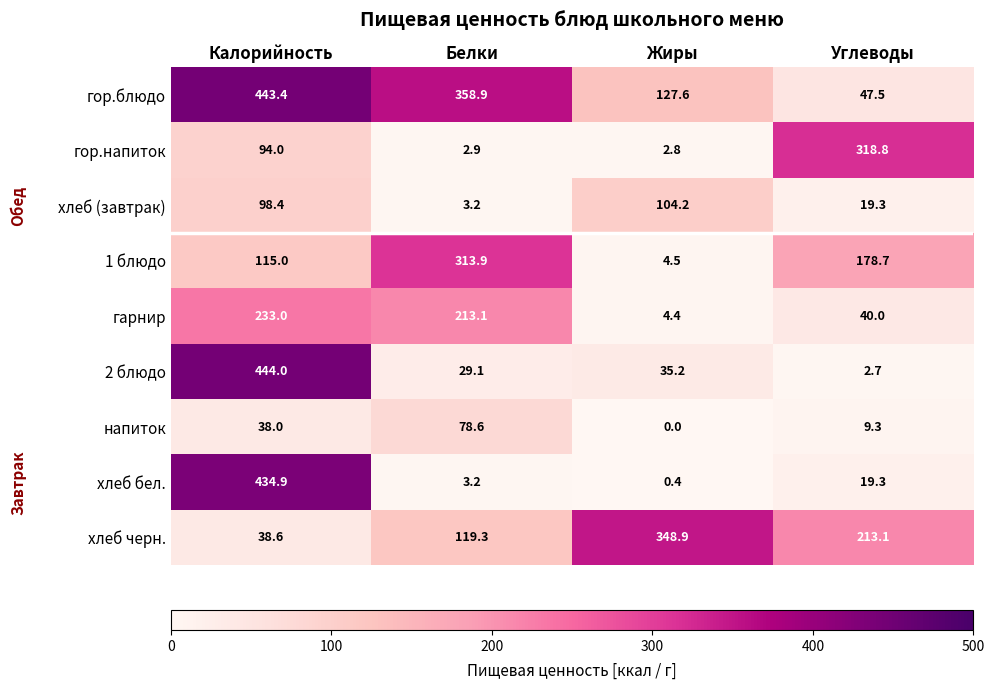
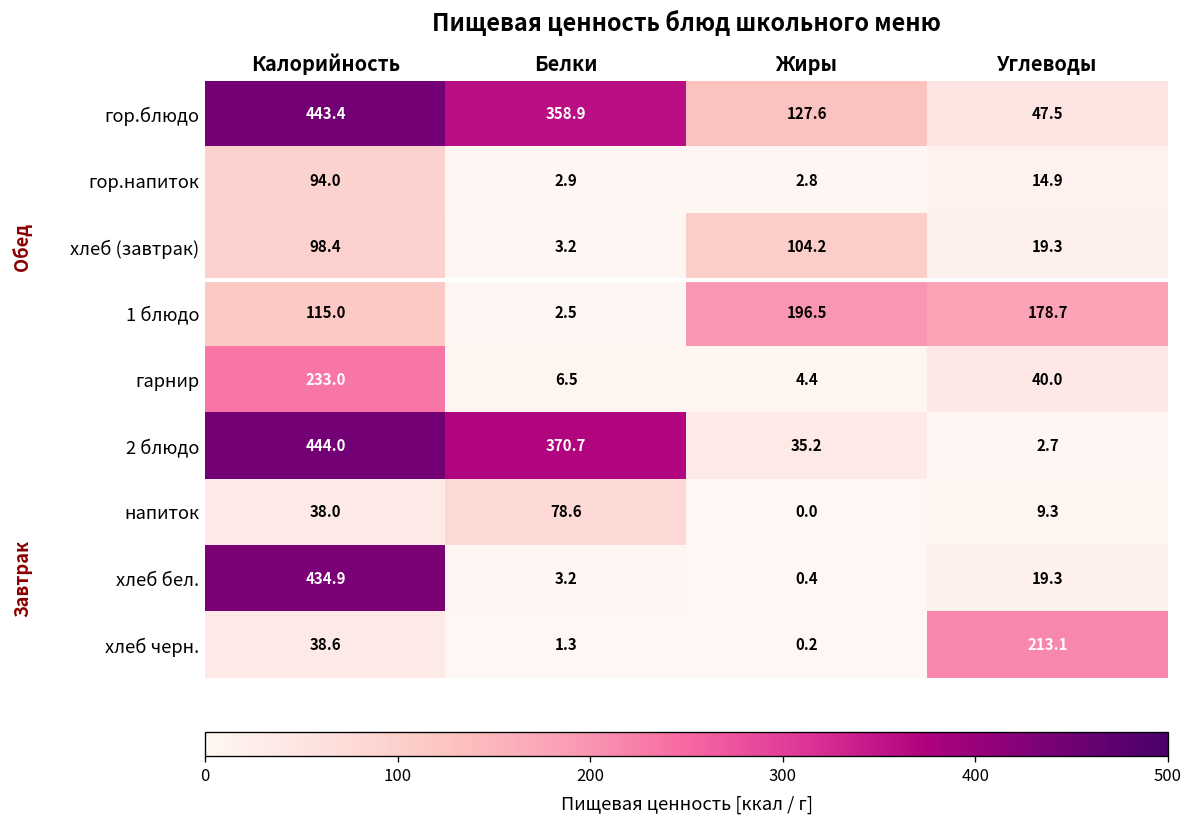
гор.напиток, Углеводы: 318.8 -> 14.9
1 блюдо, Белки: 313.9 -> 2.5
1 блюдо, Жиры: 4.5 -> 196.5
гарнир, Белки: 213.1 -> 6.5
2 блюдо, Белки: 29.1 -> 370.7
хлеб черн., Белки: 119.3 -> 1.3
хлеб черн., Жиры: 348.9 -> 0.2
